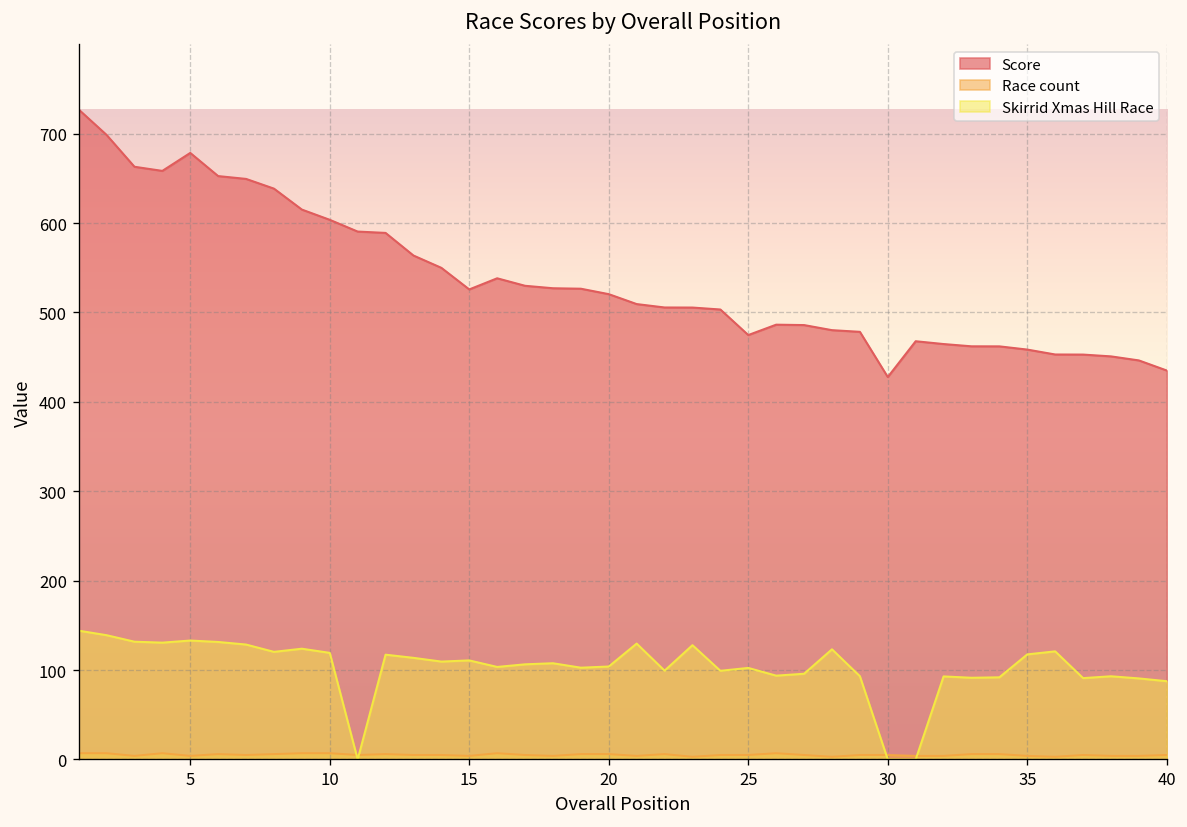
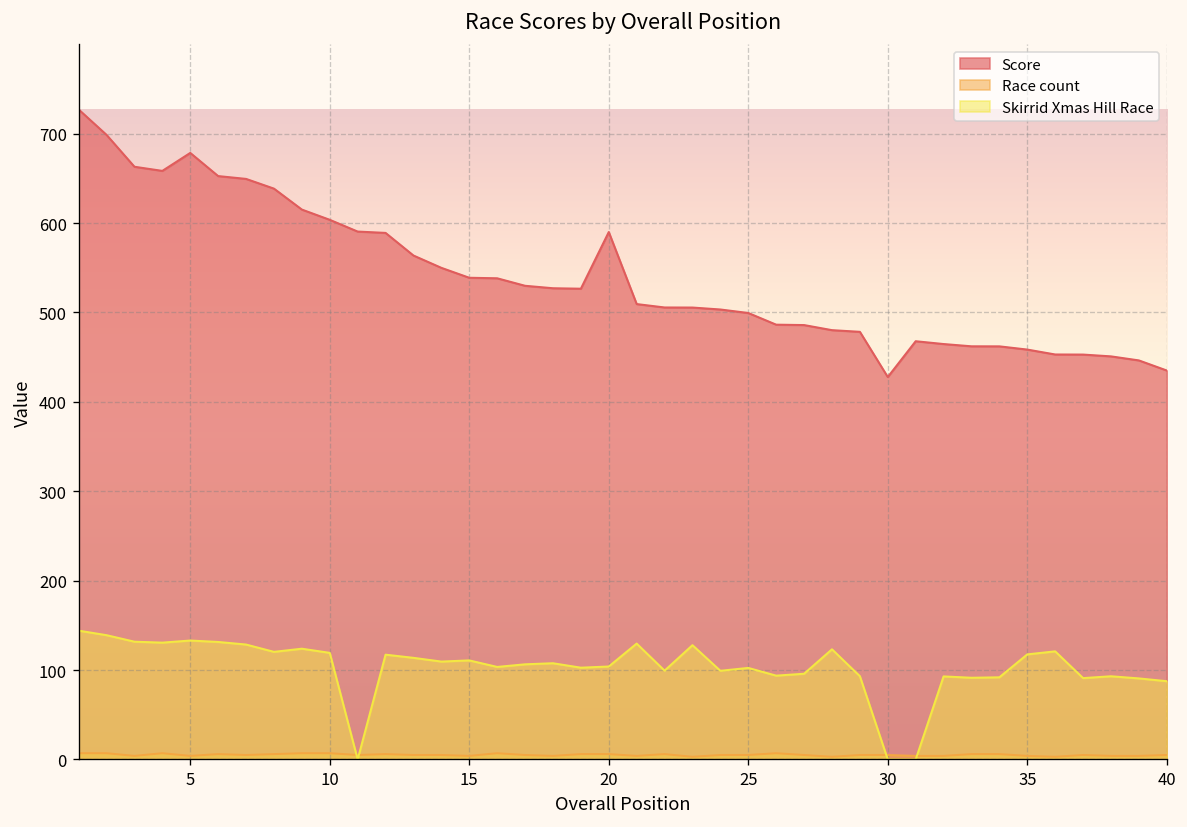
Score, 15: 530 -> 540
Score, 20: 520 -> 590
Score, 25: 470 -> 500
